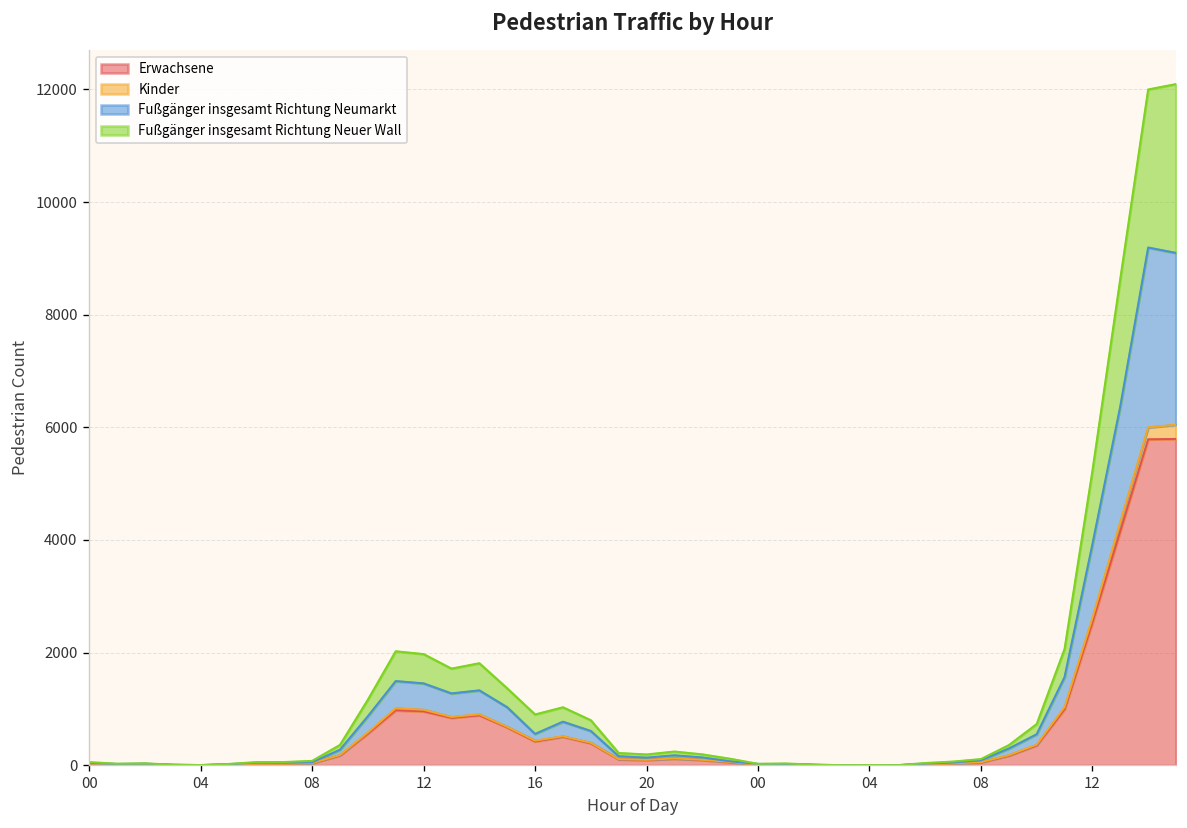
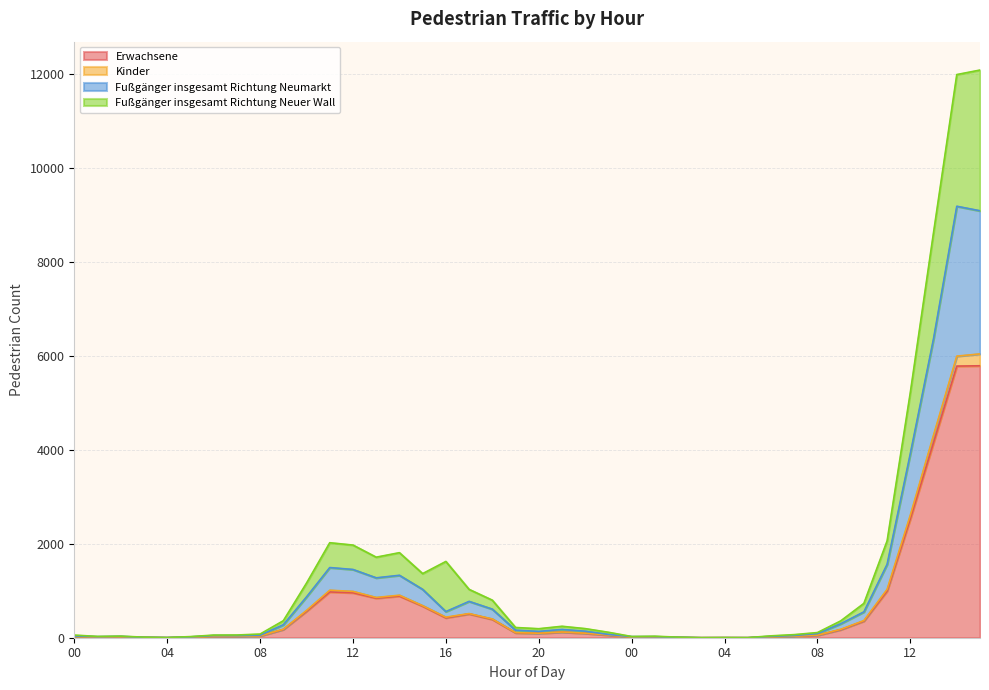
Fußgänger insgesamt Richtung Neuer Wall, 16: 300 -> 1100
